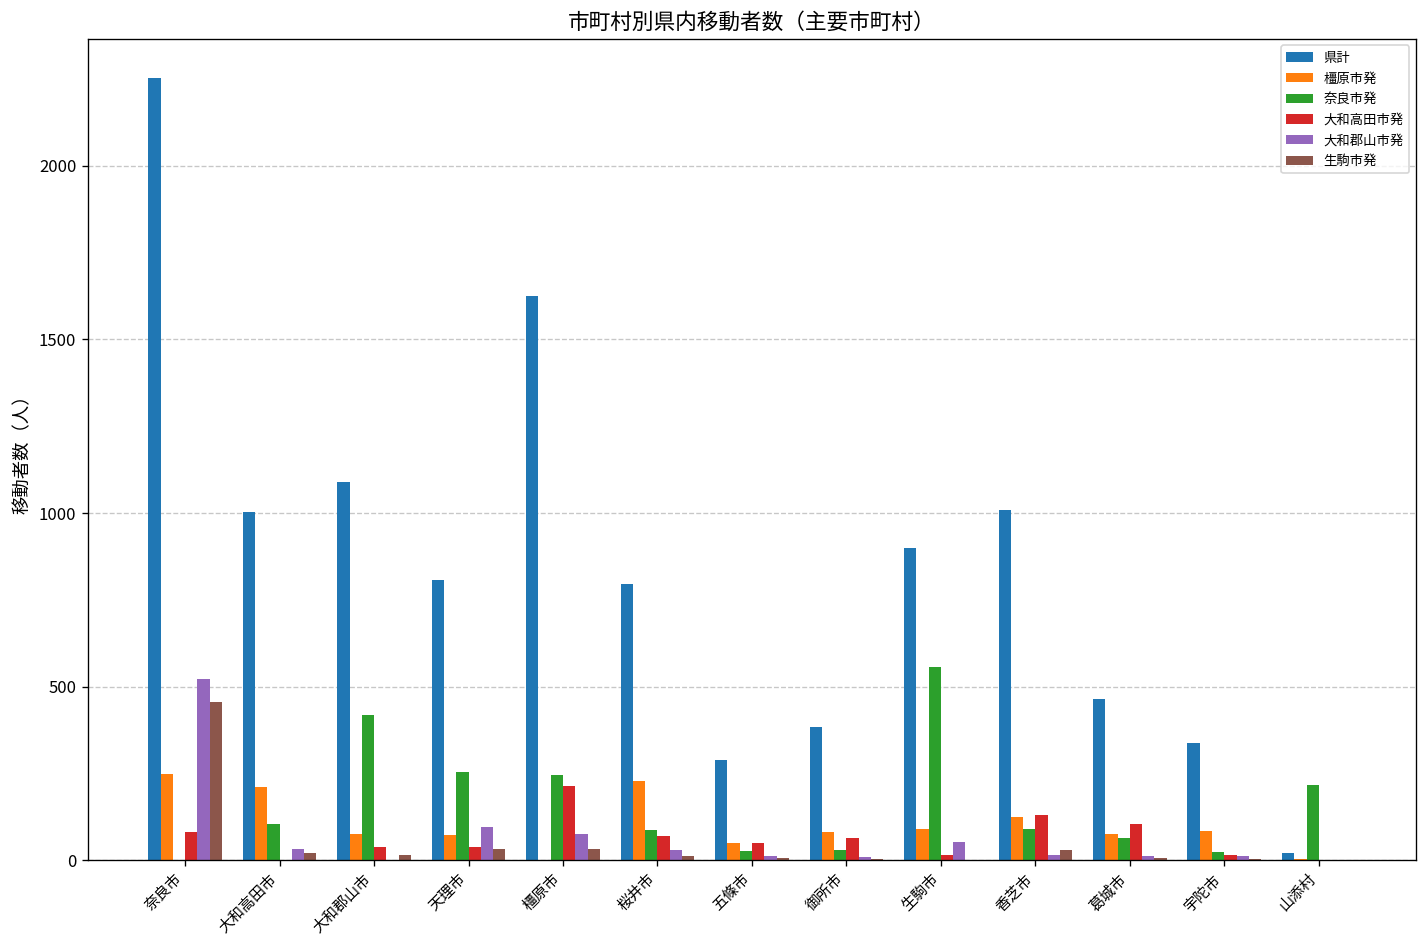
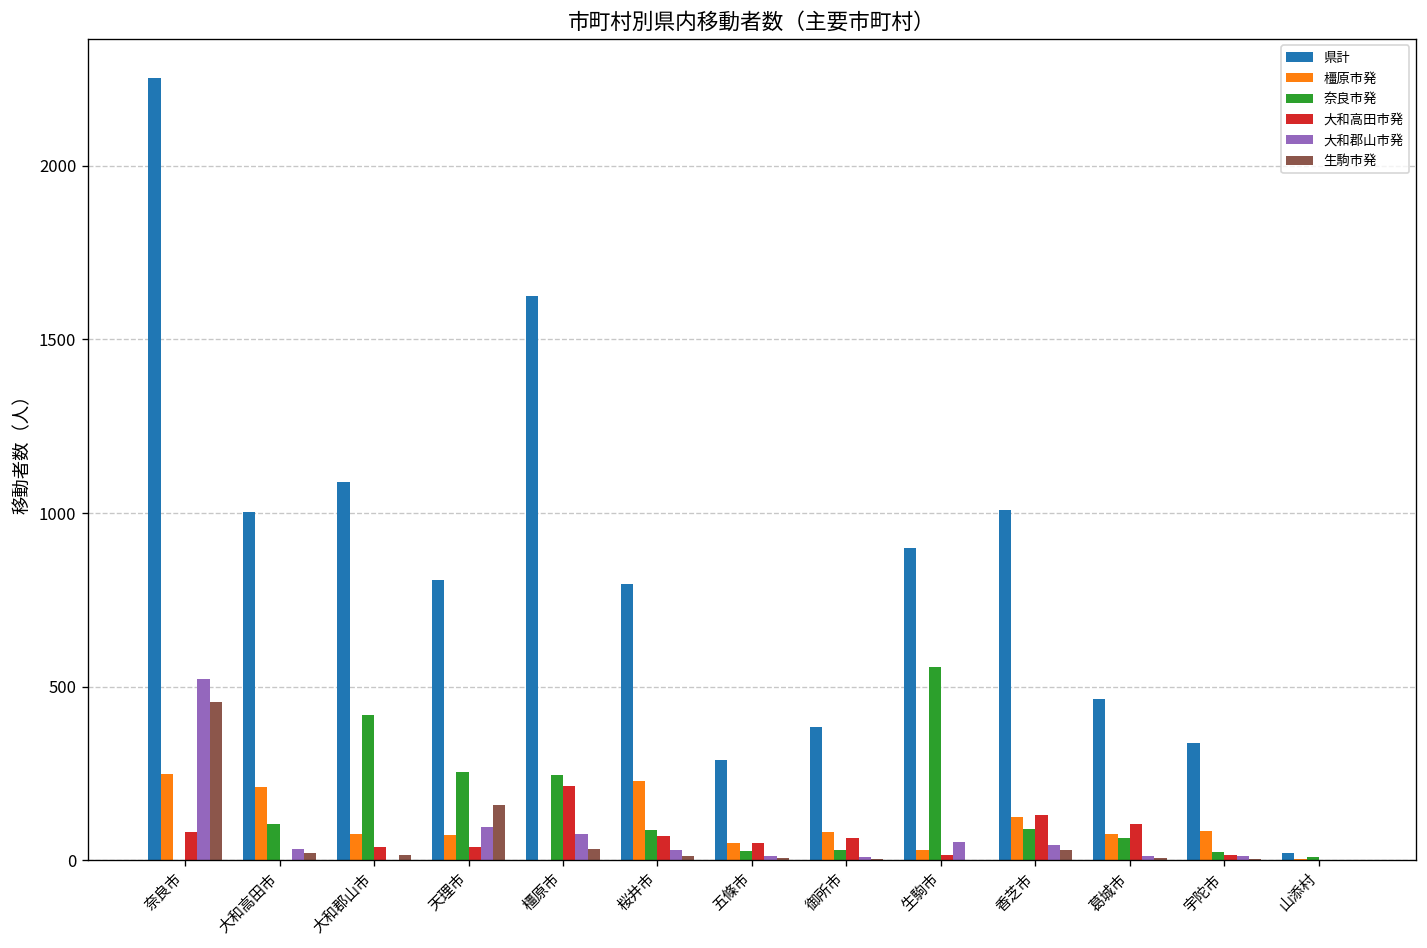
生駒市発, 天理市: 30 -> 160
橿原市発, 生駒市: 90 -> 30
大和郡山市発, 香芝市: 20 -> 40
奈良市発, 山添村: 220 -> 10
